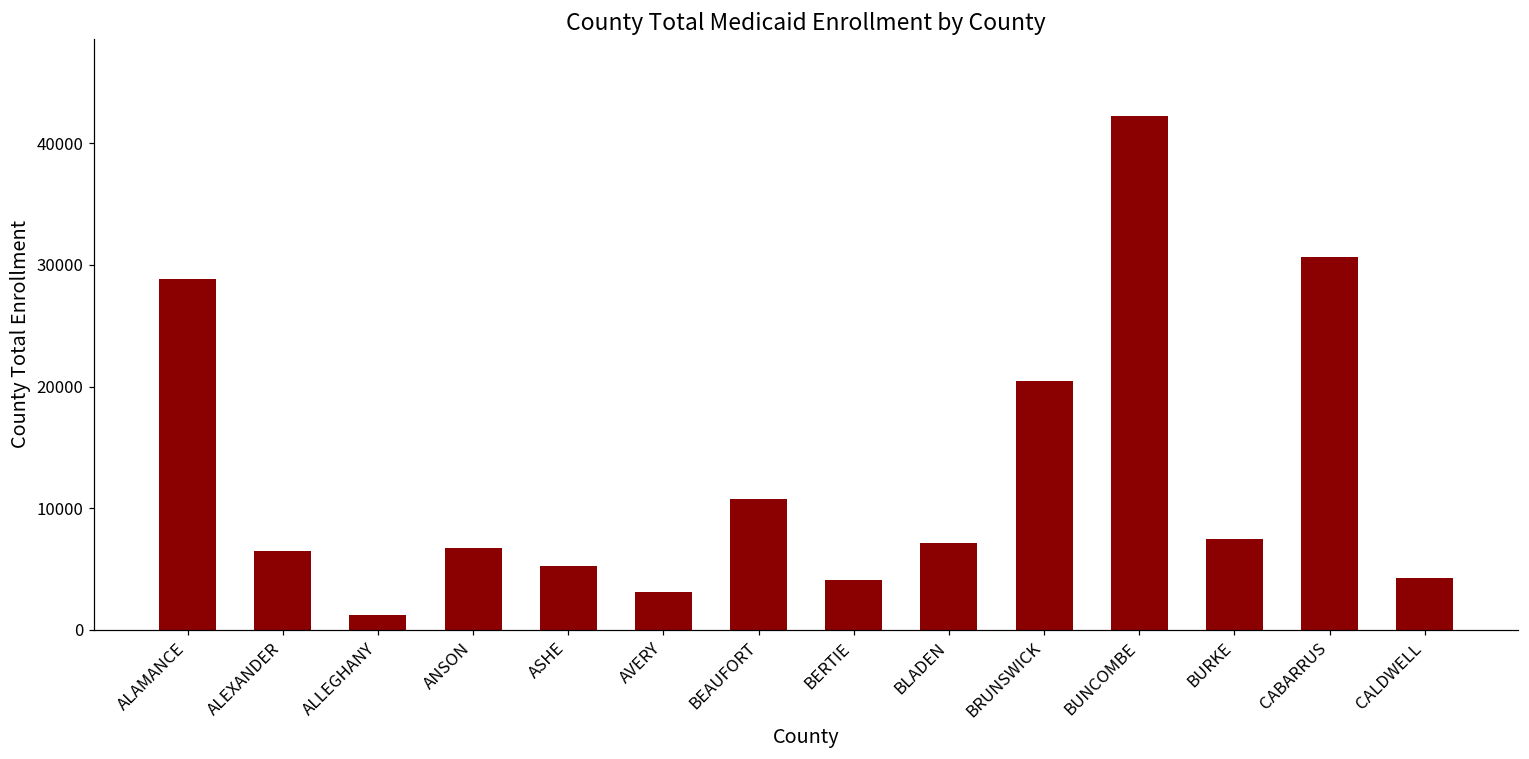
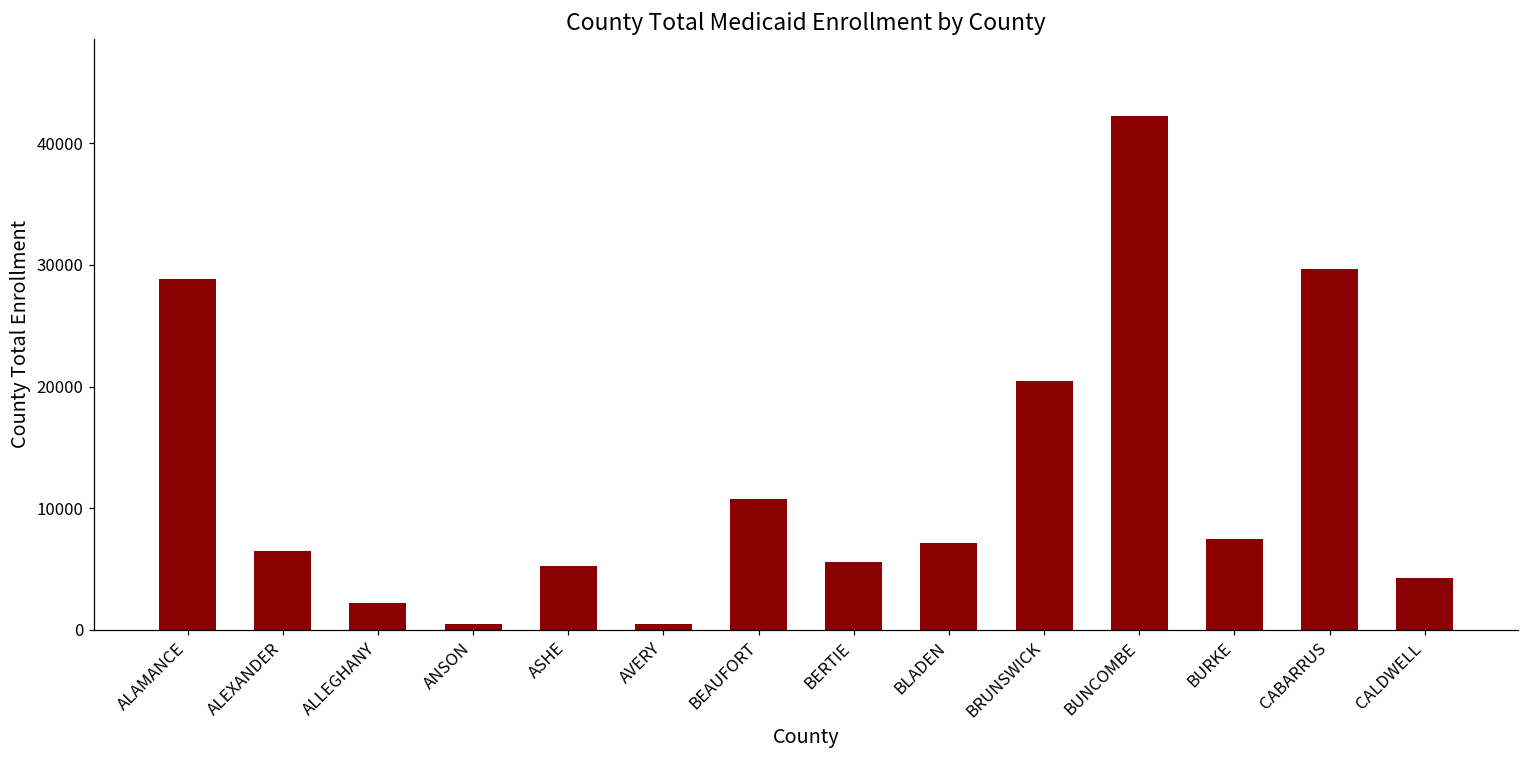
ALLEGHANY: 1200 -> 2200
ANSON: 6700 -> 400
AVERY: 3100 -> 400
BERTIE: 4100 -> 5500
CABARRUS: 30600 -> 29700
